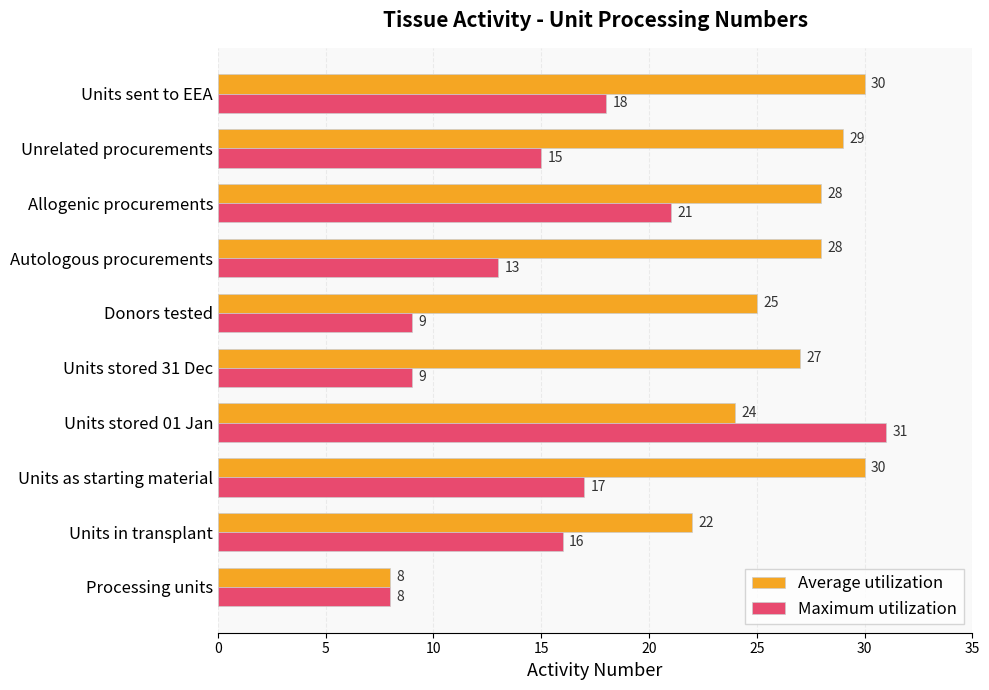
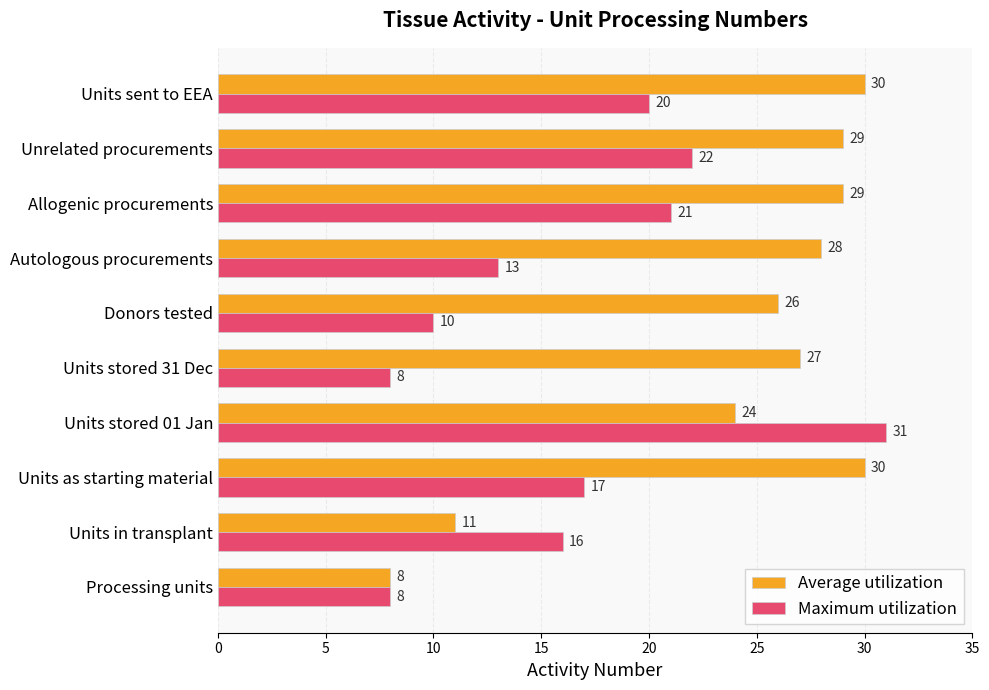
Maximum utilization, Units sent to EEA: 18 -> 20
Maximum utilization, Unrelated procurements: 15 -> 22
Average utilization, Allogenic procurements: 28 -> 29
Average utilization, Donors tested: 25 -> 26
Maximum utilization, Donors tested: 9 -> 10
Maximum utilization, Units stored 31 Dec: 9 -> 8
Average utilization, Units in transplant: 22 -> 11
